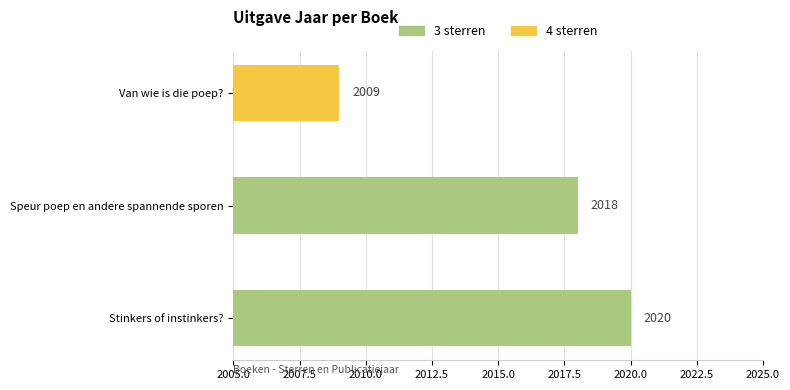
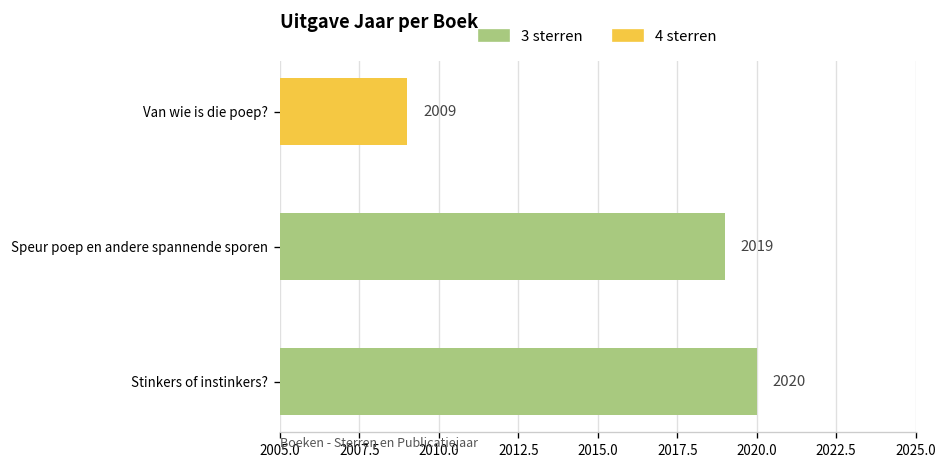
Speur poep en andere spannende sporen: 2018 -> 2019
